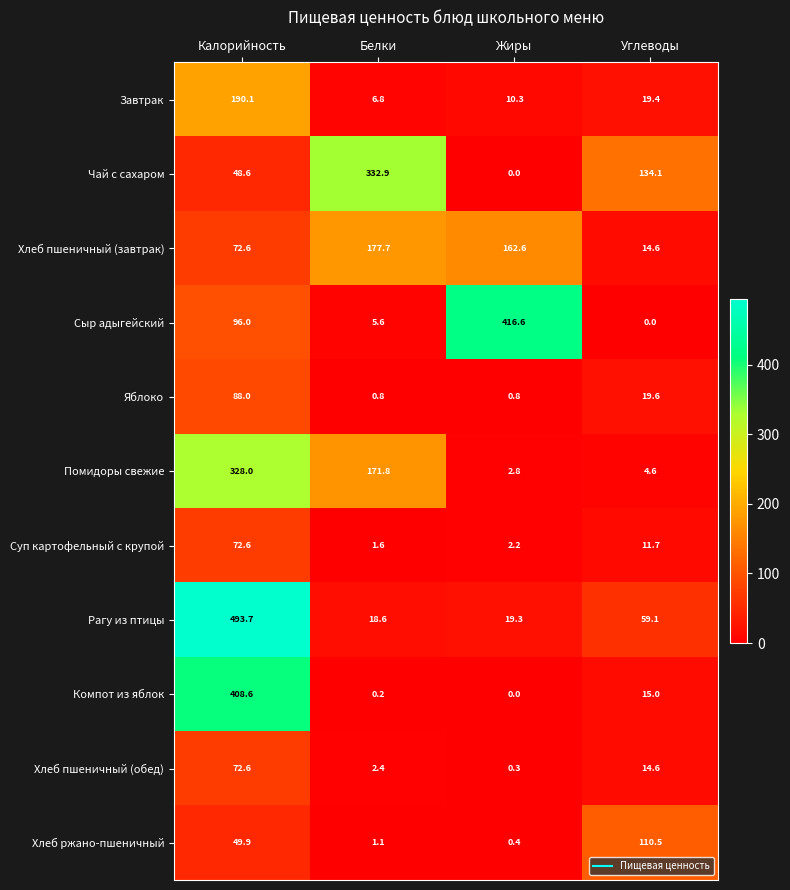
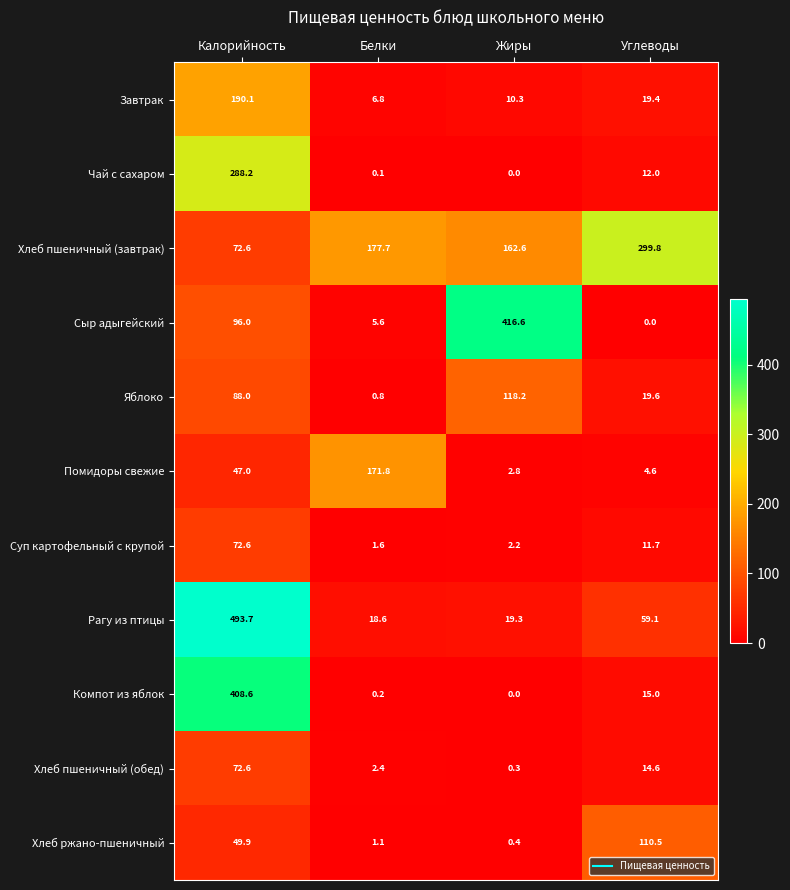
Чай с сахаром, Калорийность: 48.6 -> 288.2
Чай с сахаром, Белки: 332.9 -> 0.1
Чай с сахаром, Углеводы: 134.1 -> 12.0
Хлеб пшеничный (завтрак), Углеводы: 14.6 -> 299.8
Яблоко, Жиры: 0.8 -> 118.2
Помидоры свежие, Калорийность: 328.0 -> 47.0
